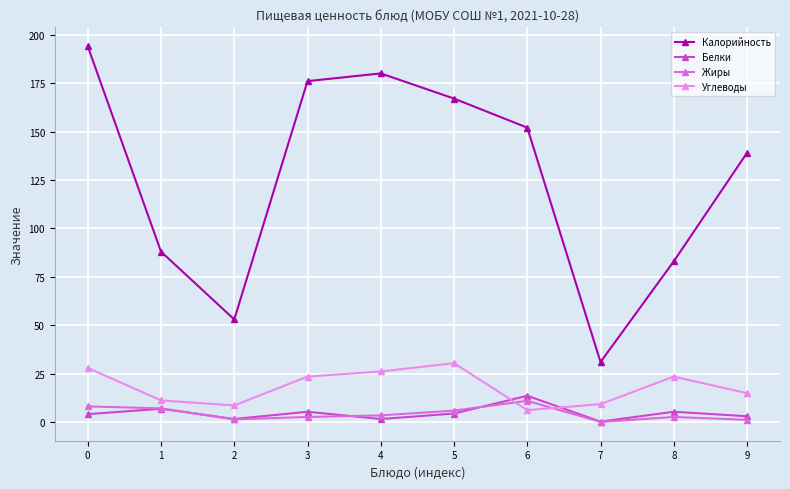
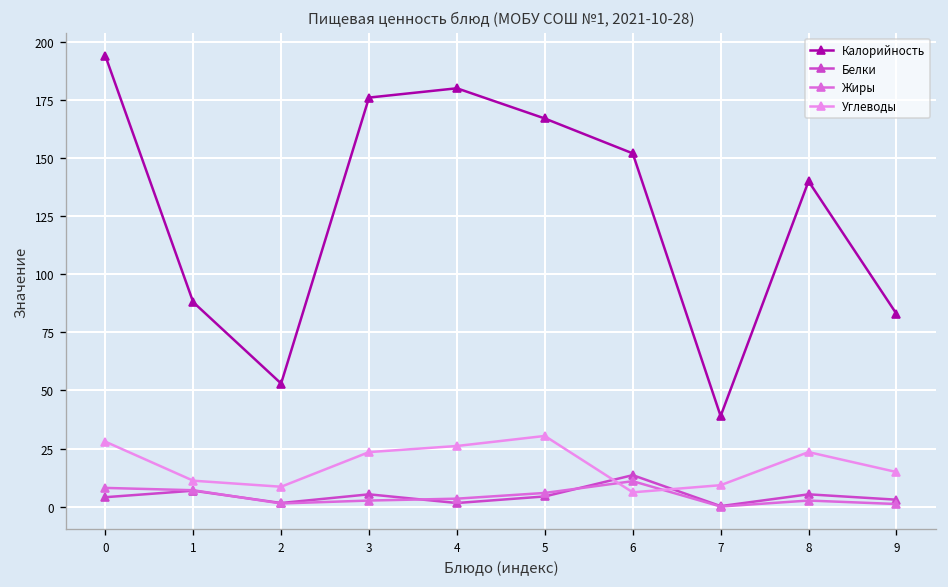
Калорийность, 7: 31 -> 39
Калорийность, 8: 83 -> 140
Калорийность, 9: 139 -> 83
